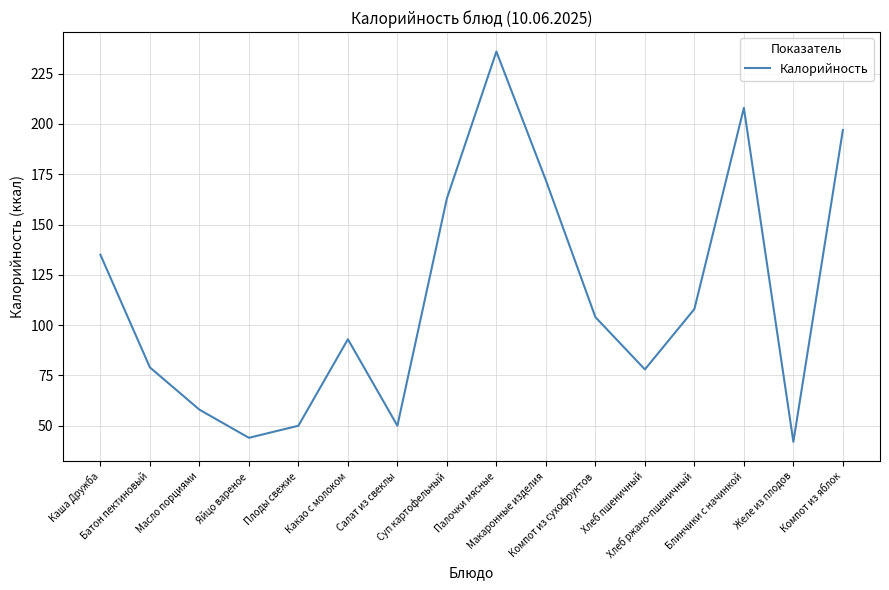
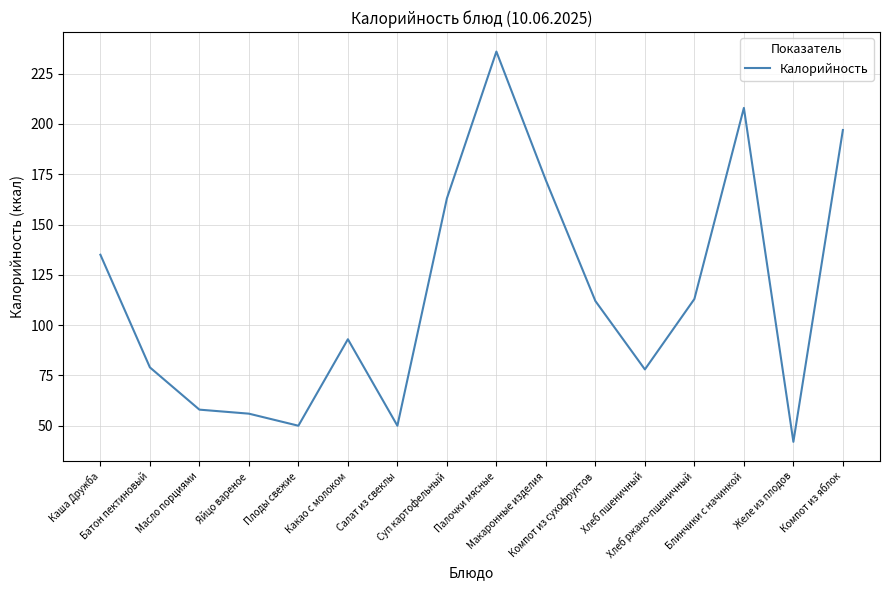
Яйцо вареное: 44 -> 56
Компот из сухофруктов: 104 -> 112
Хлеб ржано-пшеничный: 108 -> 113
